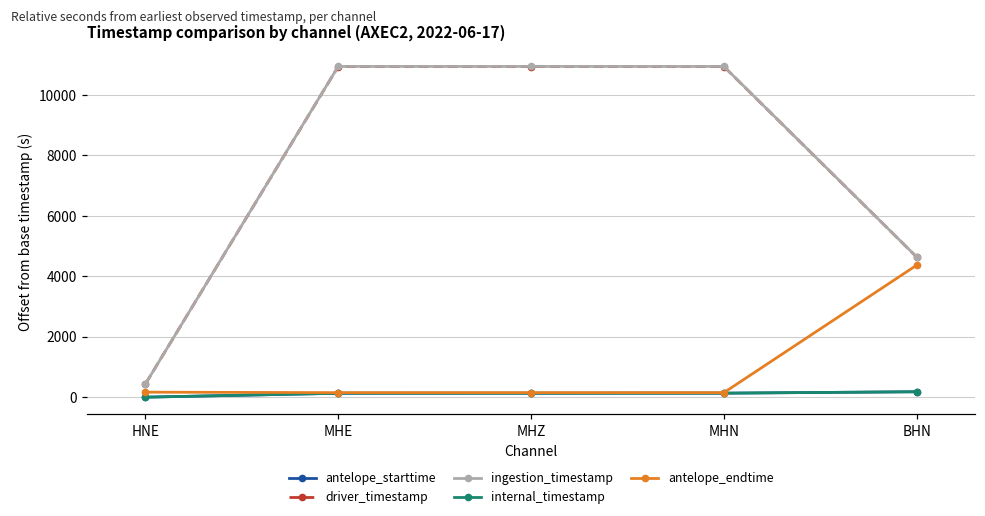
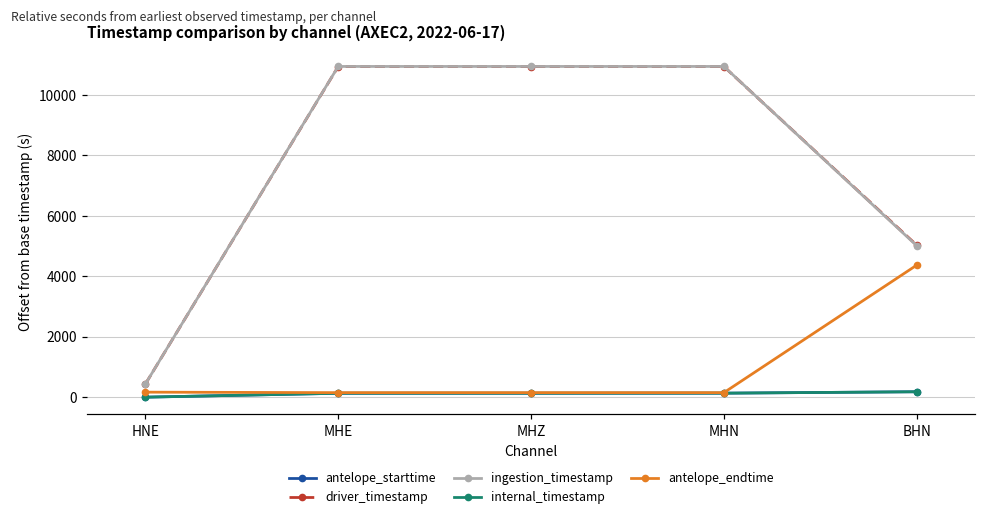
ingestion_timestamp, BHN: 4600 -> 5000
ingestion_timestamp, BHN: 4600 -> 5000
